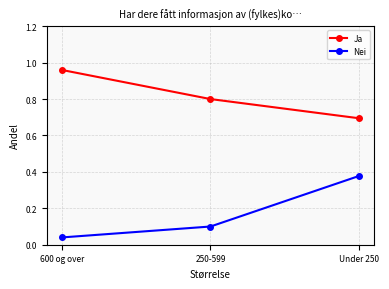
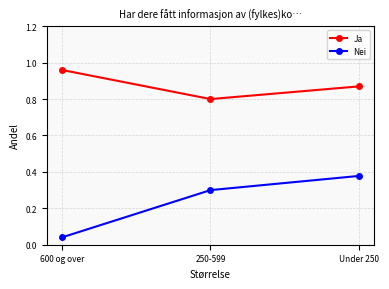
Nei, 250-599: 0.1 -> 0.3
Ja, Under 250: 0.69 -> 0.87
